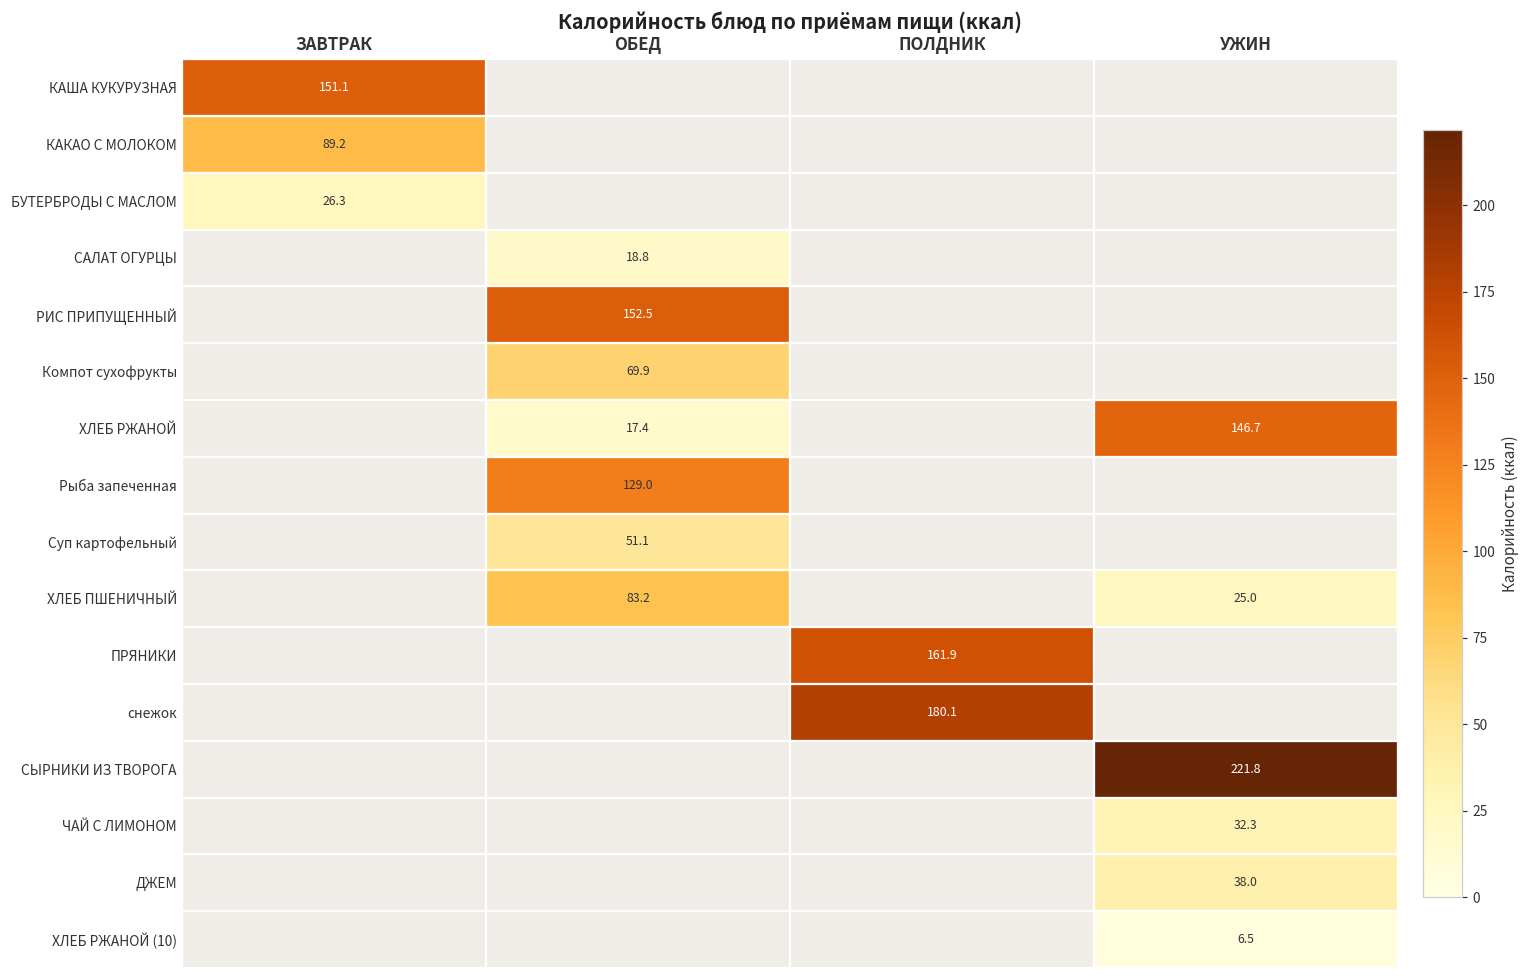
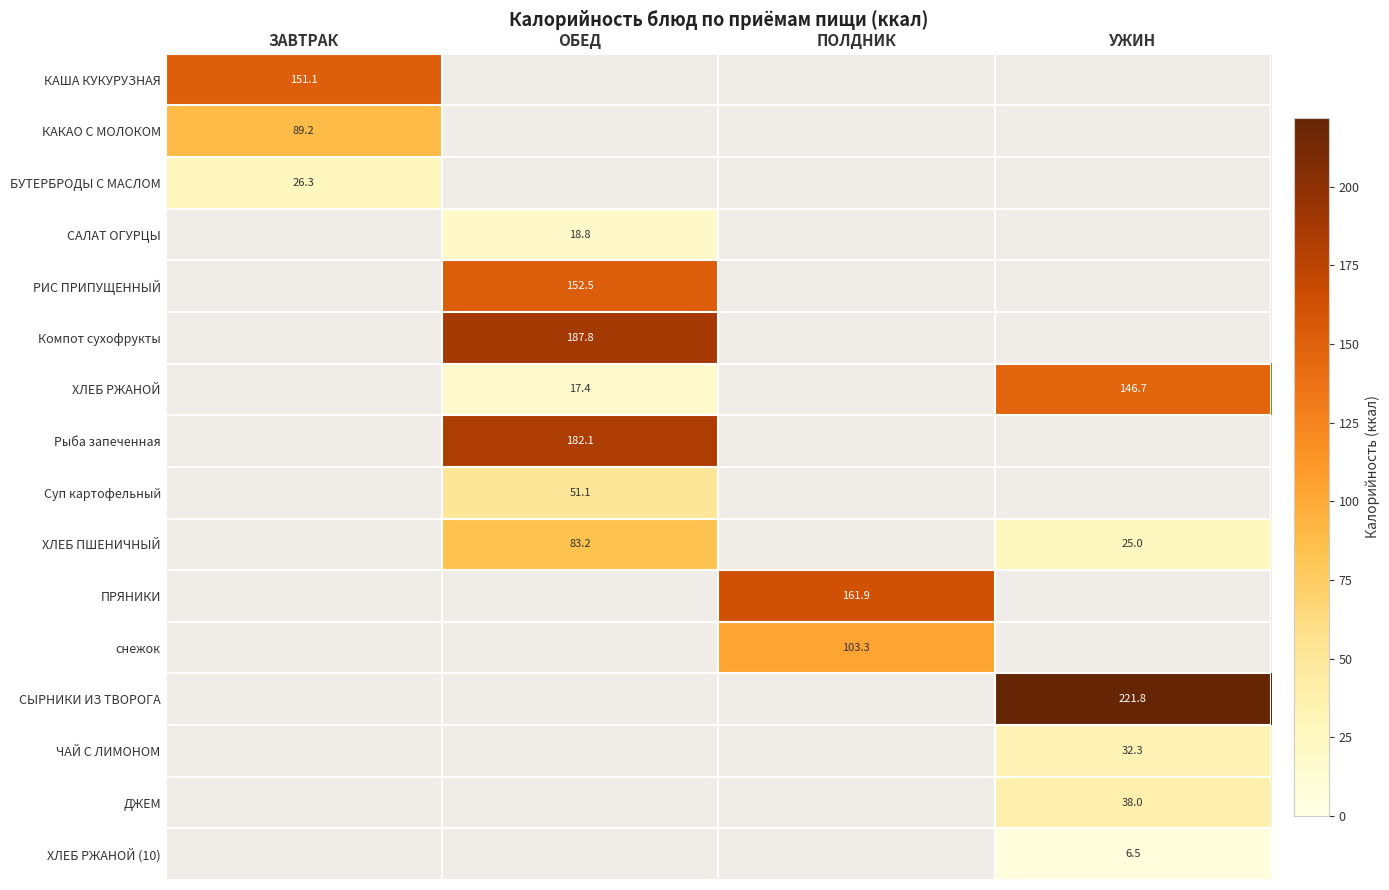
Компот сухофрукты, ОБЕД: 69.9 -> 187.8
Рыба запеченная, ОБЕД: 129.0 -> 182.1
снежок, ПОЛДНИК: 180.1 -> 103.3
